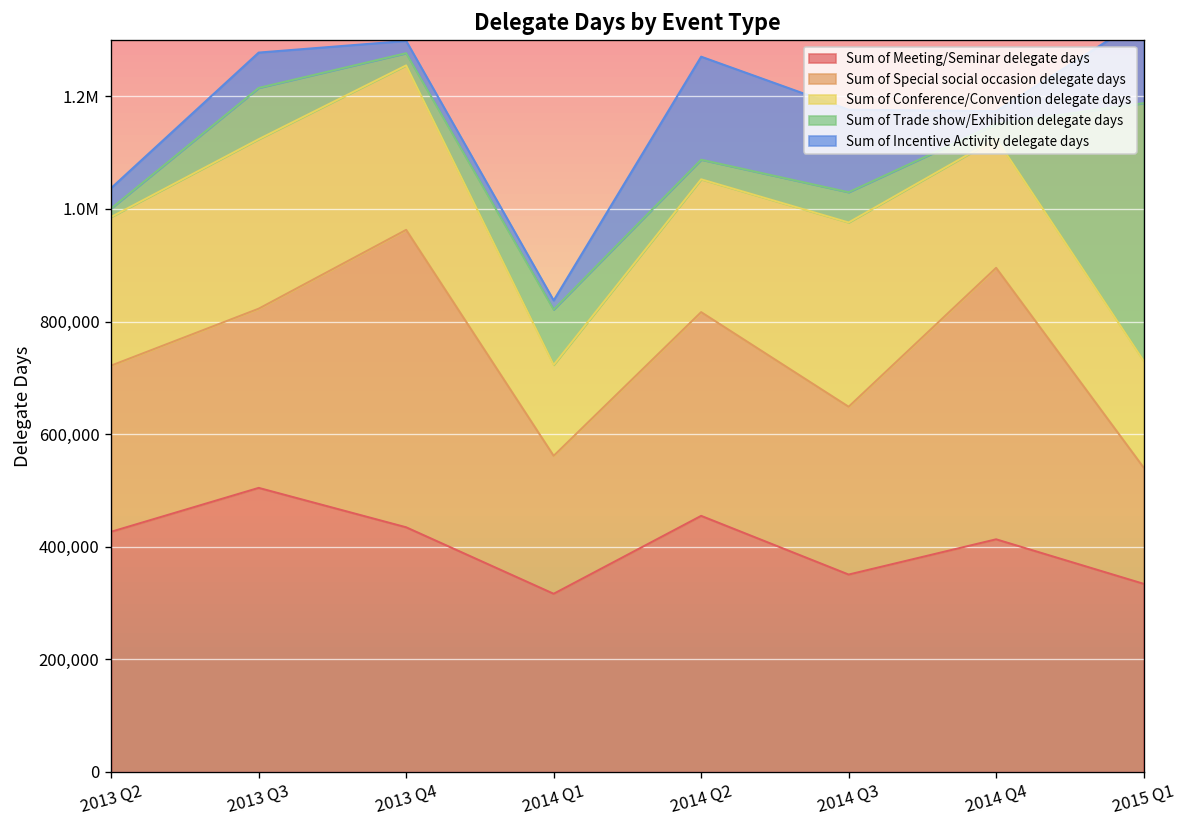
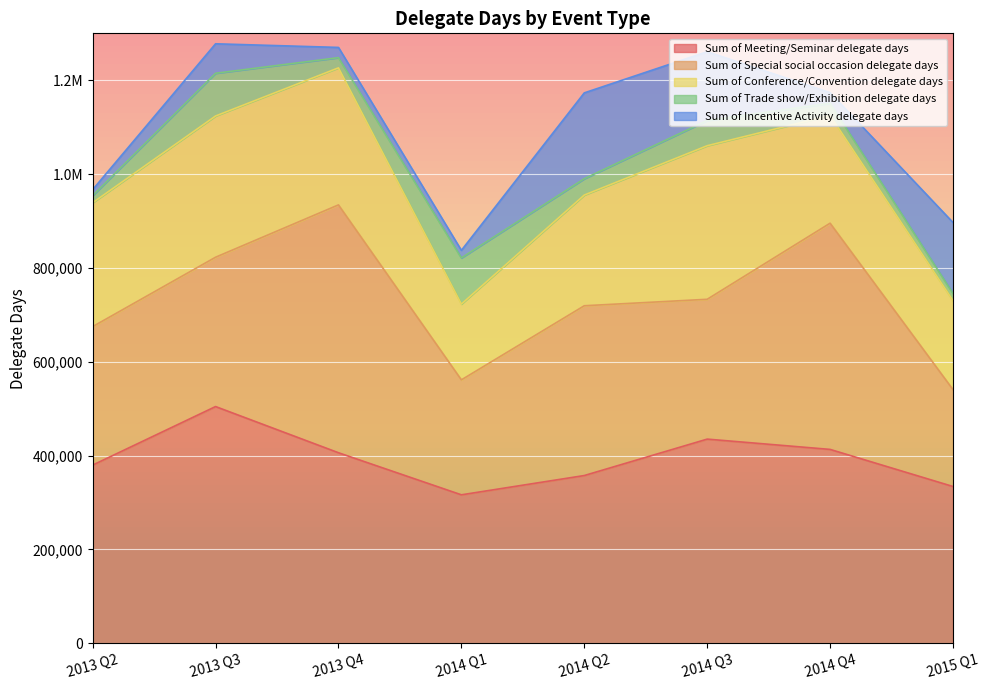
Sum of Meeting/Seminar delegate days, 2013 Q2: 430,000 -> 380,000
Sum of Incentive Activity delegate days, 2013 Q2: 40,000 -> 10,000
Sum of Meeting/Seminar delegate days, 2013 Q4: 430,000 -> 410,000
Sum of Meeting/Seminar delegate days, 2014 Q2: 450,000 -> 360,000
Sum of Meeting/Seminar delegate days, 2014 Q3: 350,000 -> 440,000
Sum of Trade show/Exhibition delegate days, 2015 Q1: 460,000 -> 20,000
